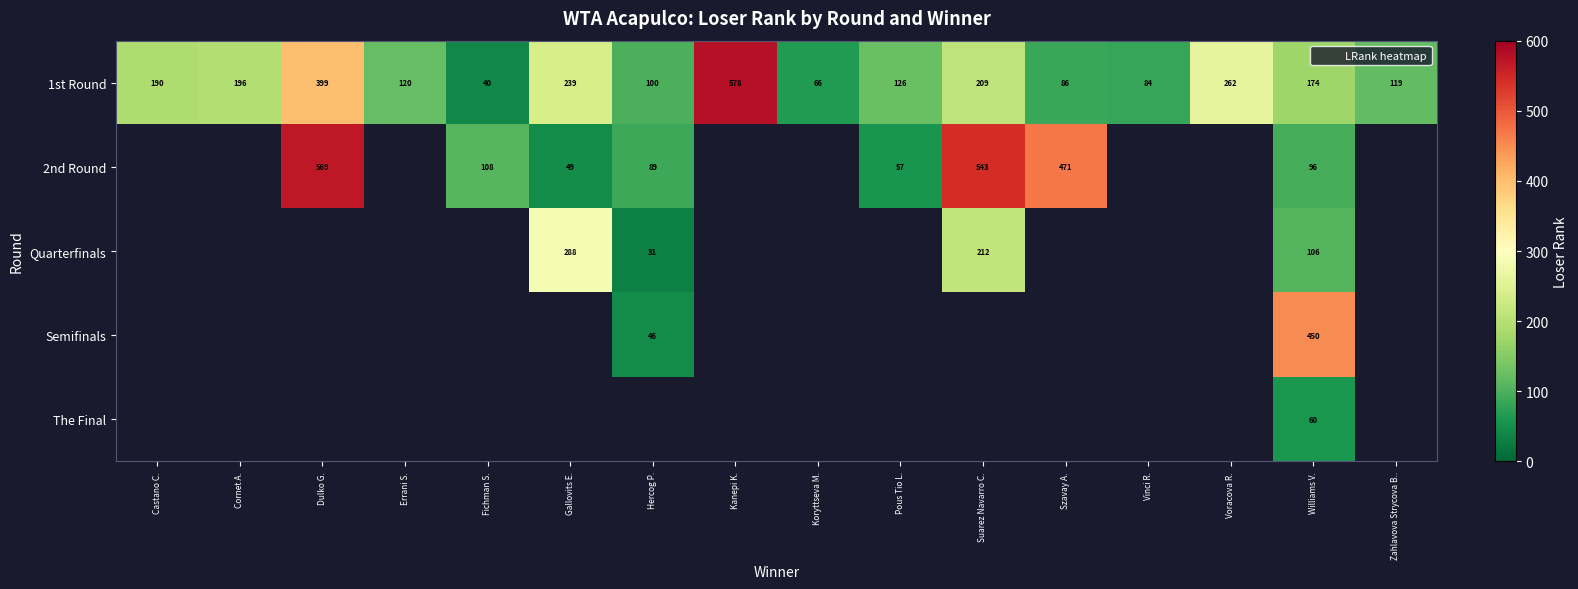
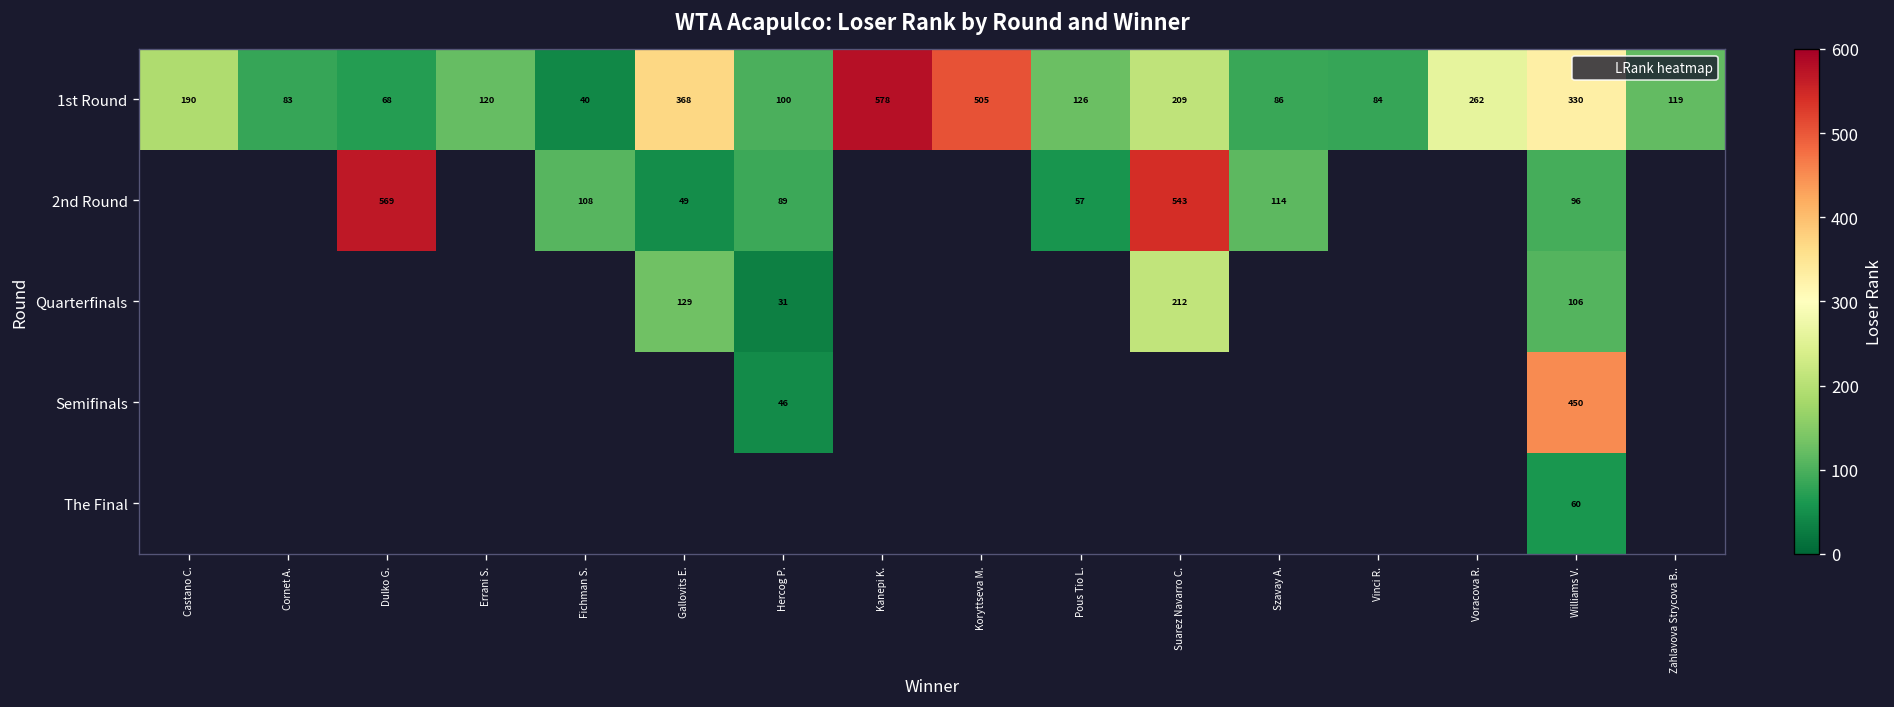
1st Round, Cornet A.: 196 -> 83
1st Round, Dulko G.: 399 -> 68
1st Round, Gallovits E.: 239 -> 368
1st Round, Koryttseva M.: 66 -> 505
1st Round, Williams V.: 174 -> 330
2nd Round, Szavay A.: 471 -> 114
Quarterfinals, Gallovits E.: 288 -> 129
